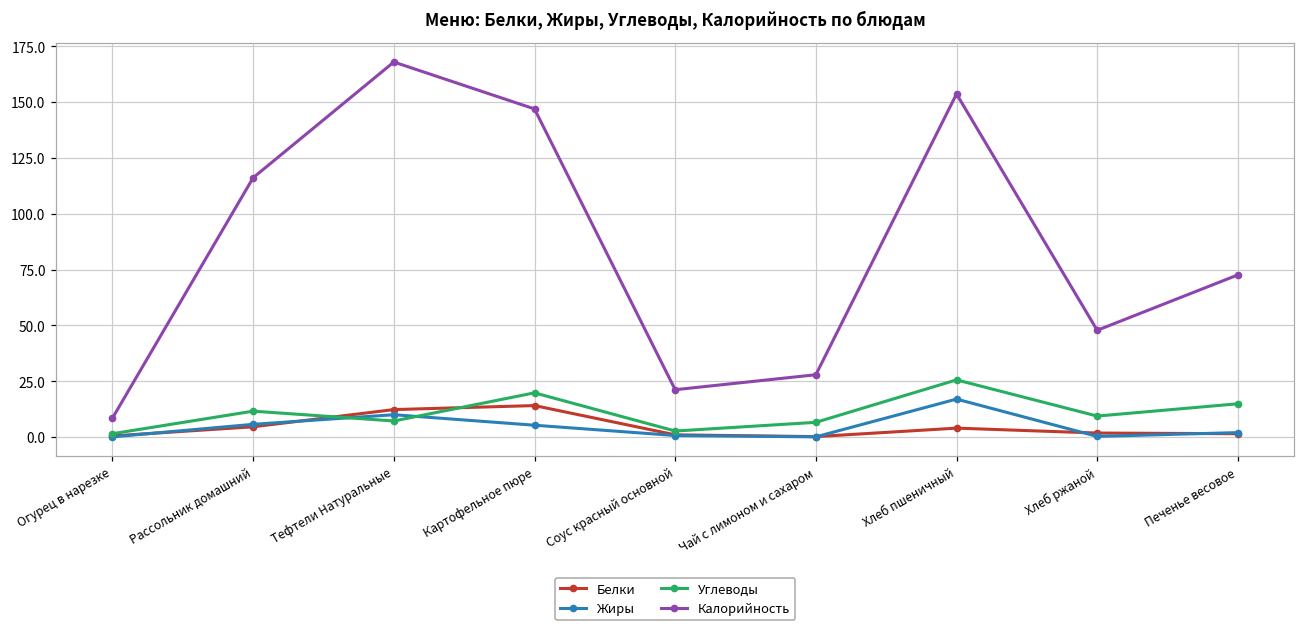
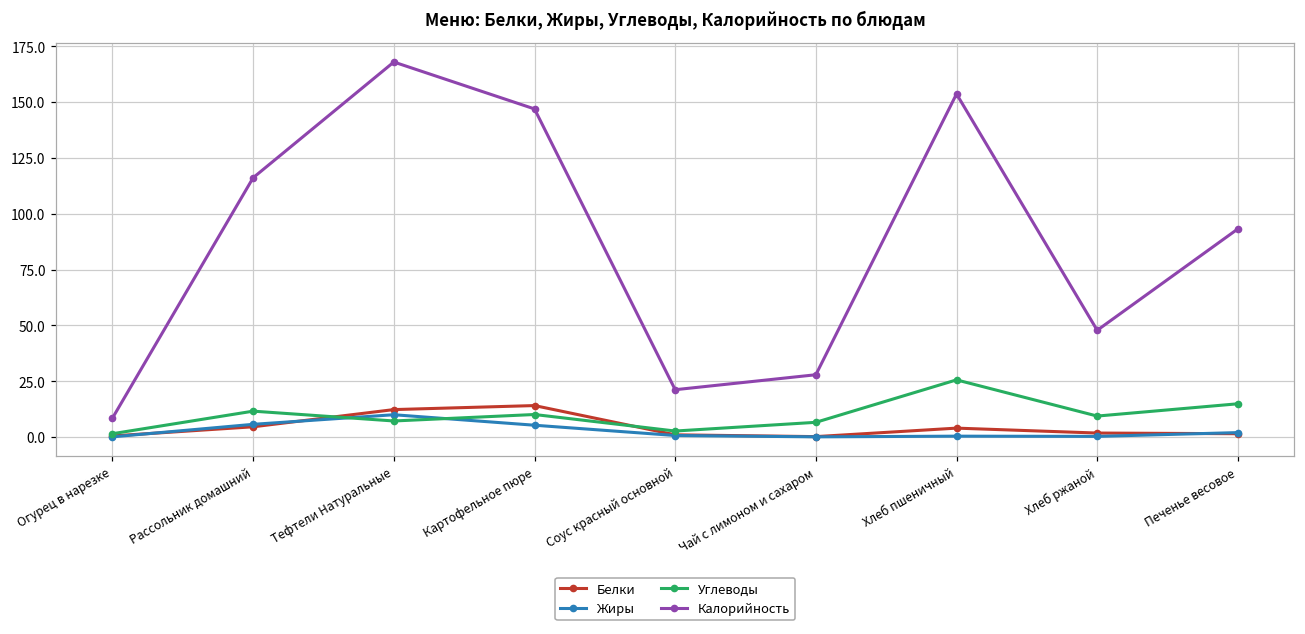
Углеводы, Картофельное пюре: 20 -> 10
Жиры, Хлеб пшеничный: 17 -> 0
Калорийность, Печенье весовое: 73 -> 93
